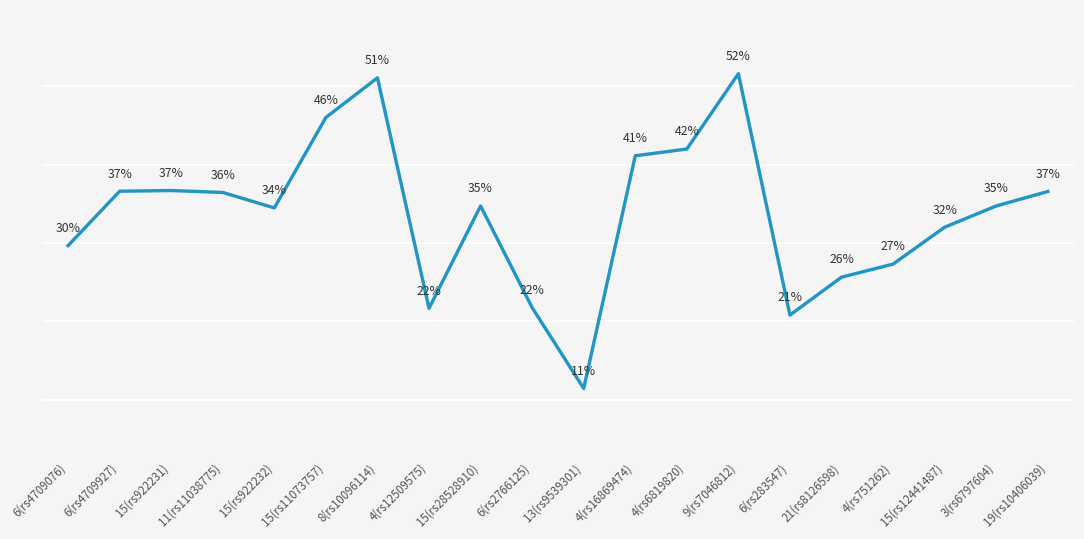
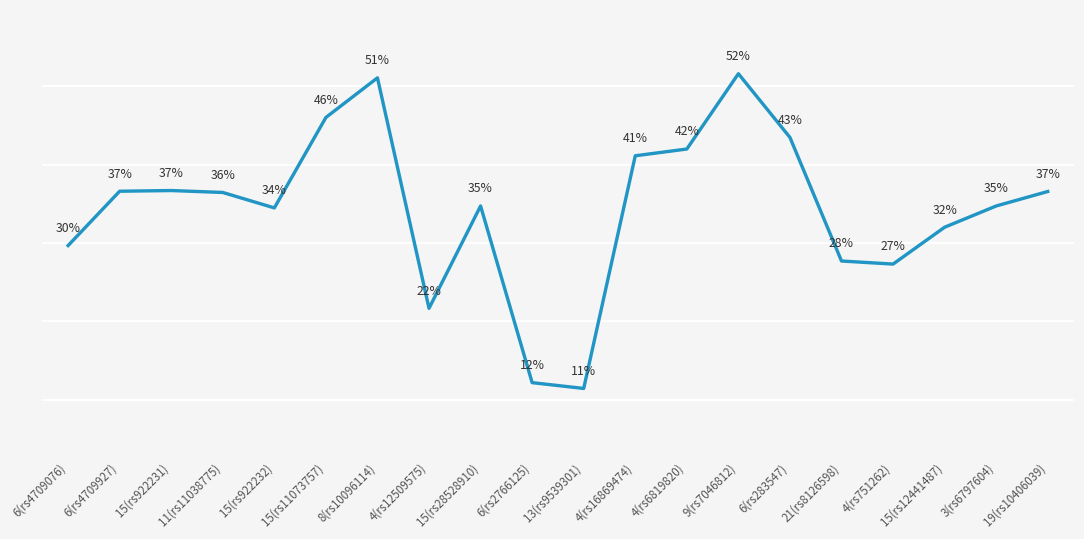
6(rs2766125): 22% -> 12%
6(rs283547): 21% -> 43%
21(rs8126598): 26% -> 28%
